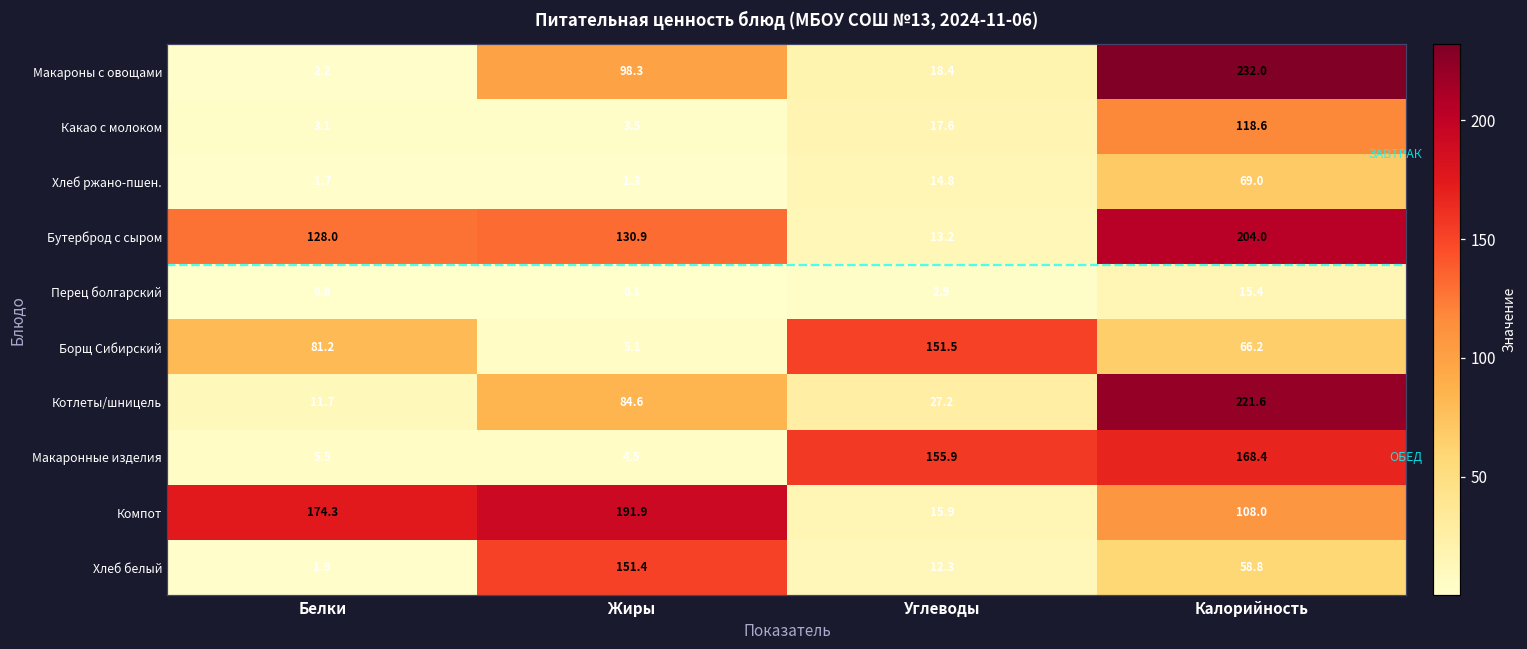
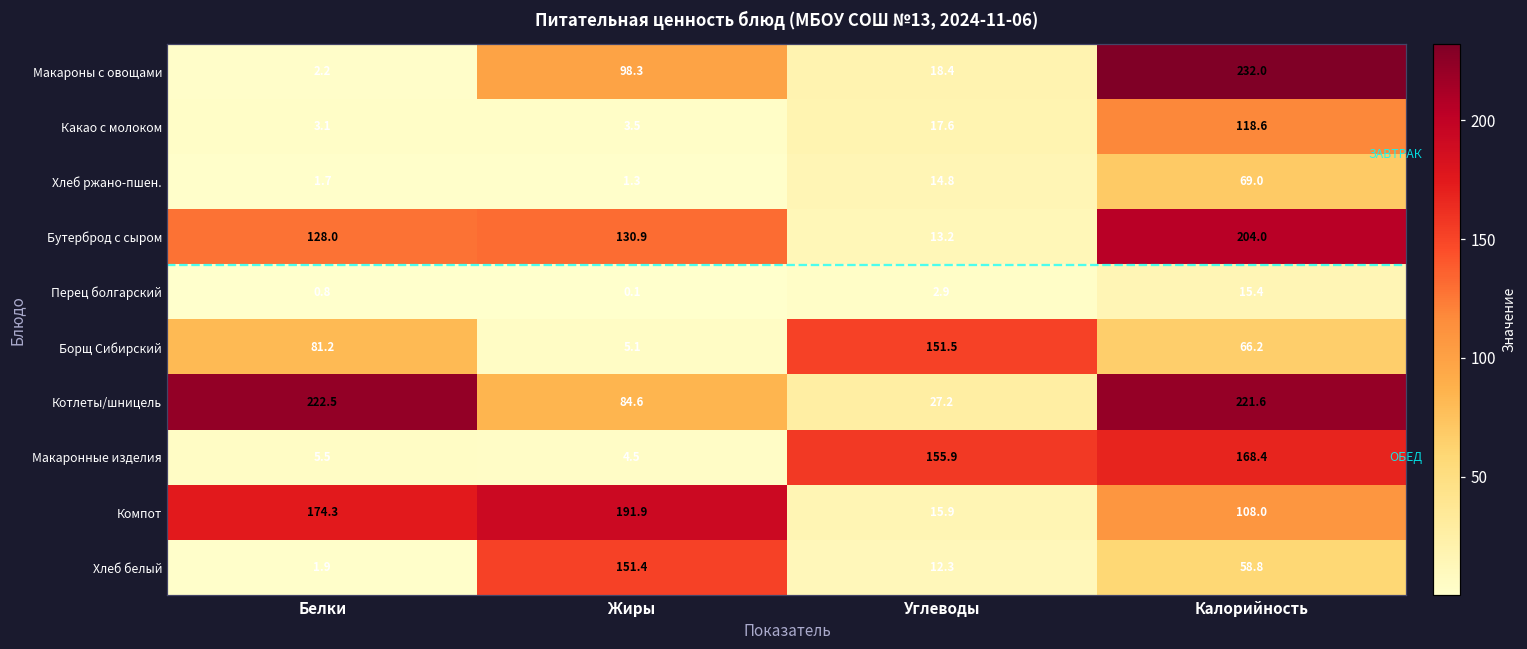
Котлеты/шницель, Белки: 11.7 -> 222.5
